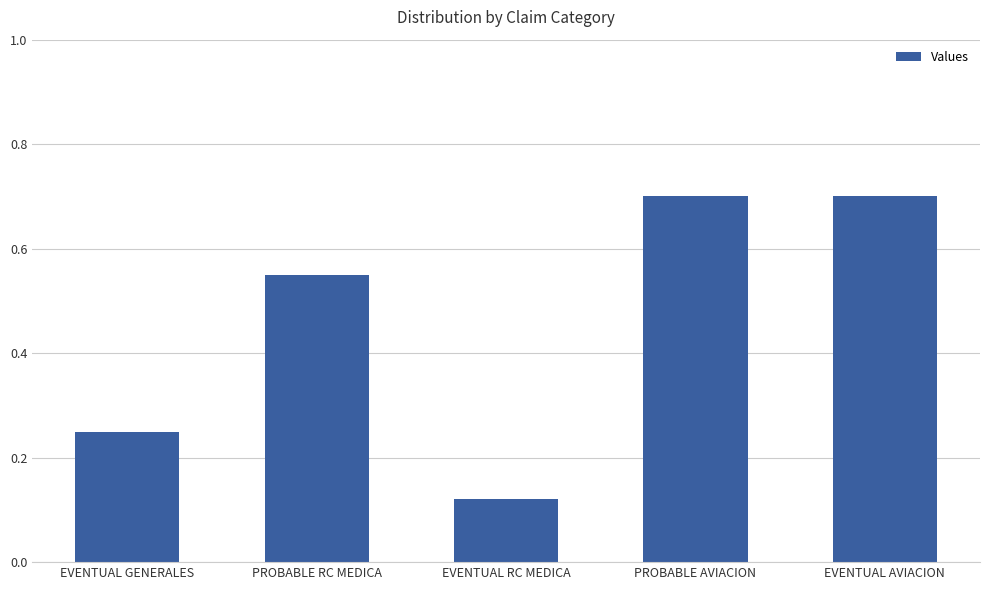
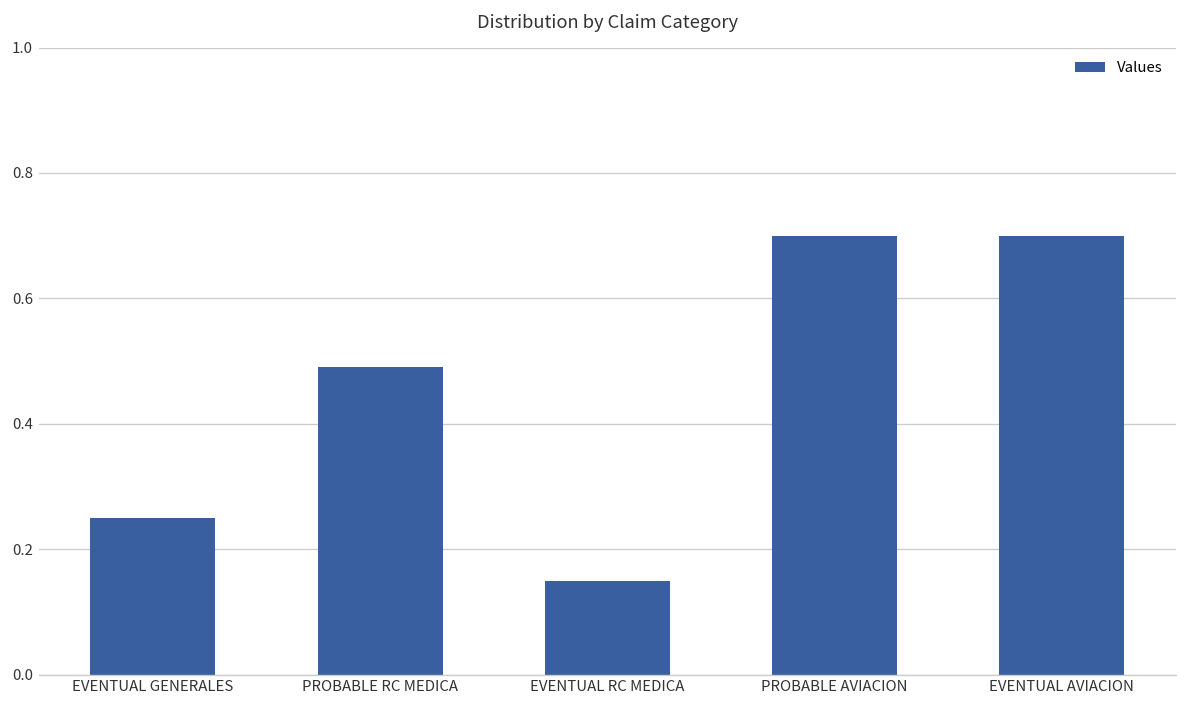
PROBABLE RC MEDICA: 0.55 -> 0.49
EVENTUAL RC MEDICA: 0.12 -> 0.15
